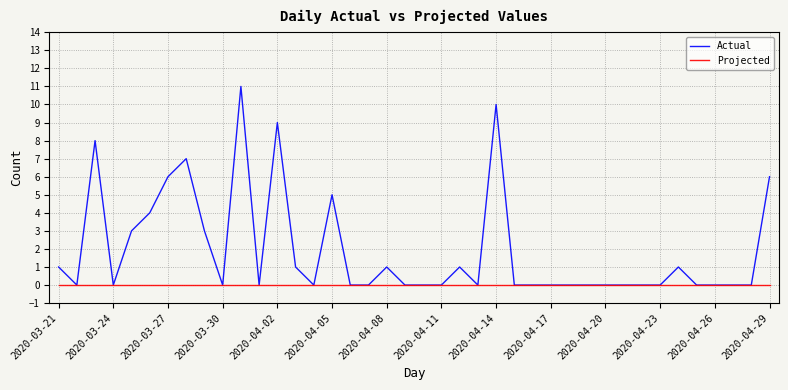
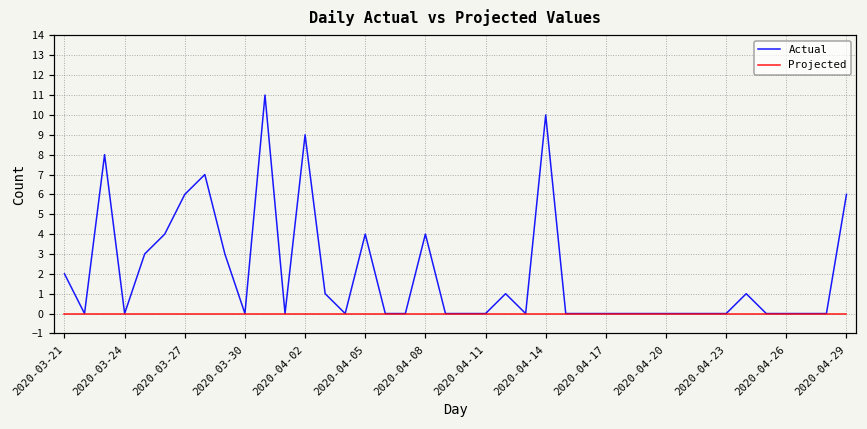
Actual, 2020-03-21: 1 -> 2
Actual, 2020-04-05: 5 -> 4
Actual, 2020-04-08: 1 -> 4
